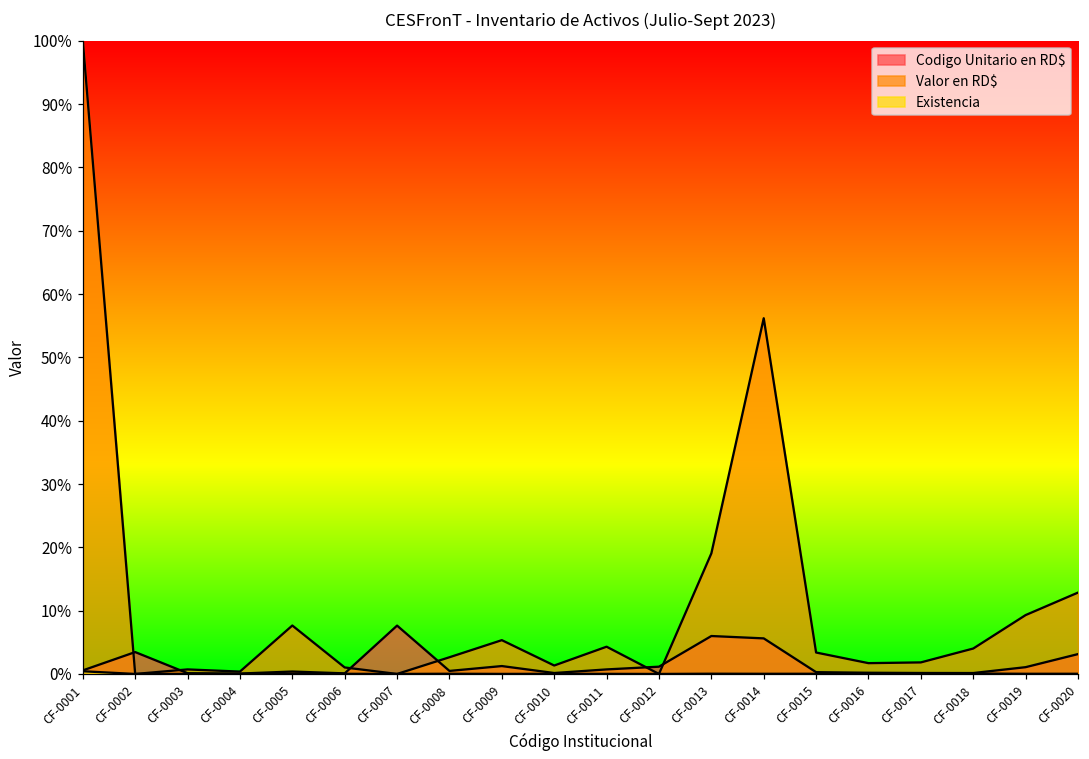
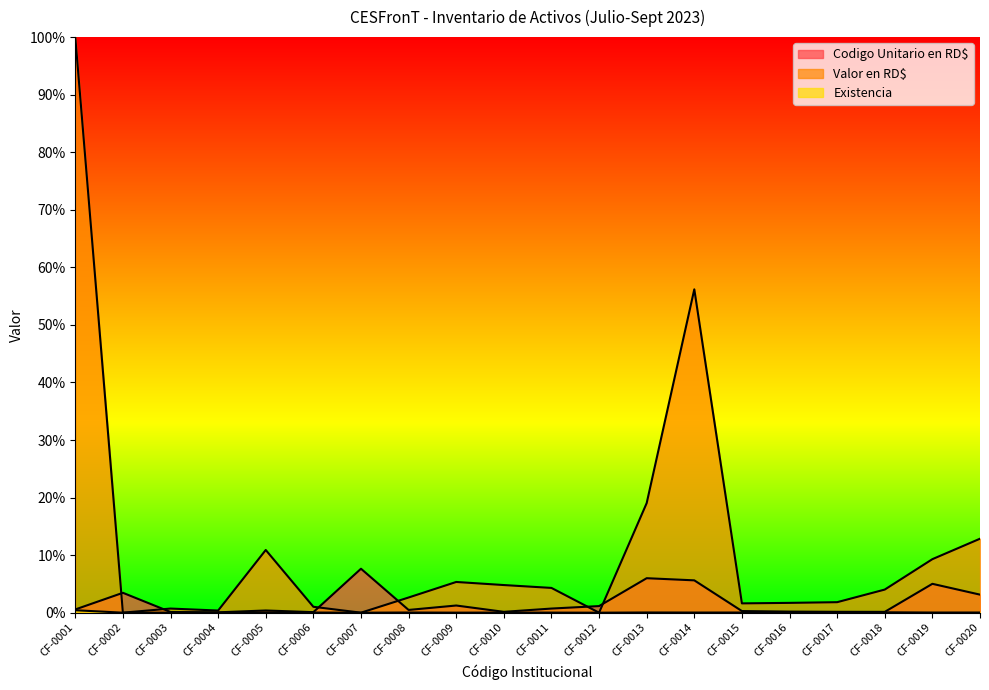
Valor en RD$, CF-0005: 8% -> 11%
Valor en RD$, CF-0010: 1% -> 5%
Valor en RD$, CF-0015: 3% -> 2%
Codigo Unitario en RD$, CF-0019: 1% -> 5%
